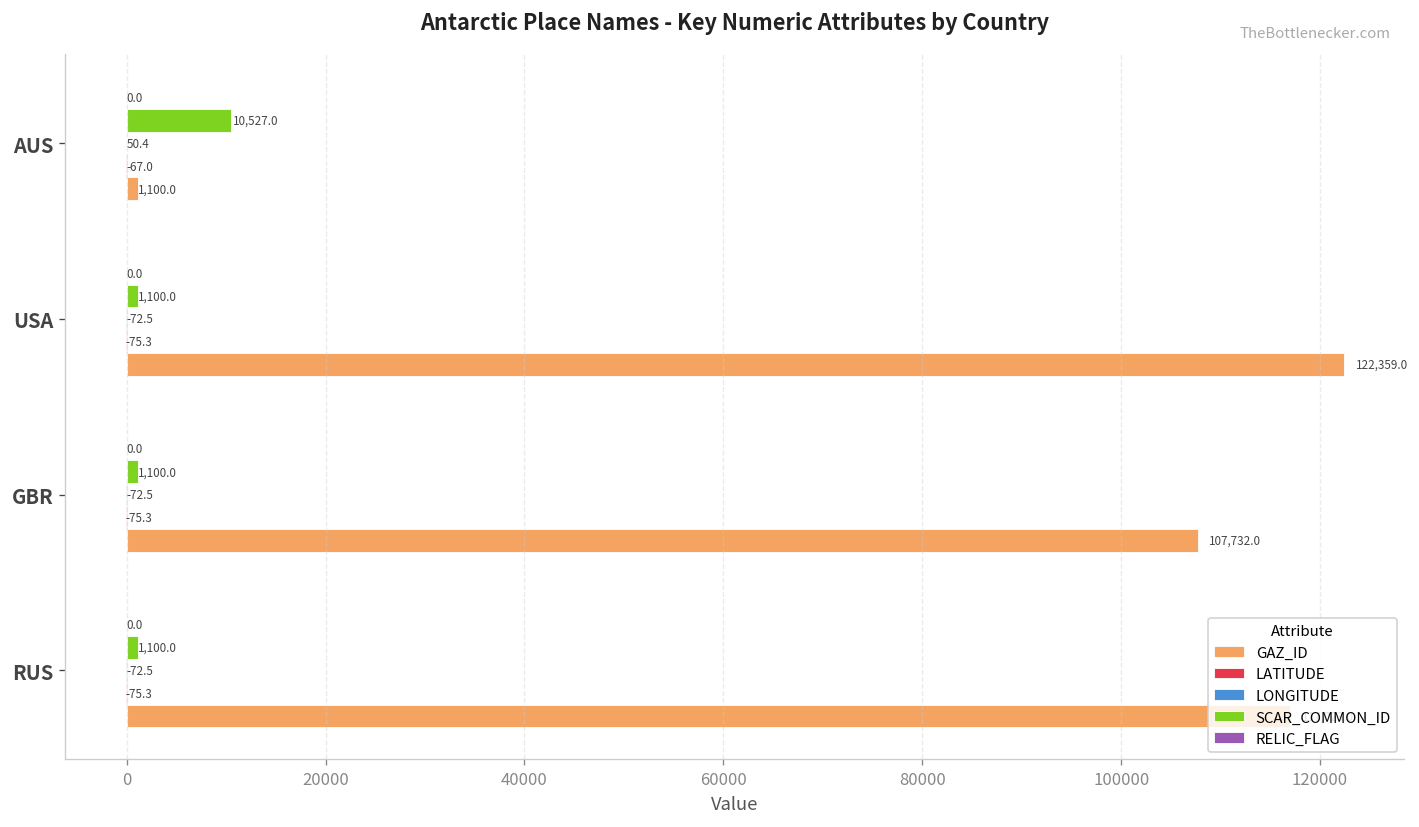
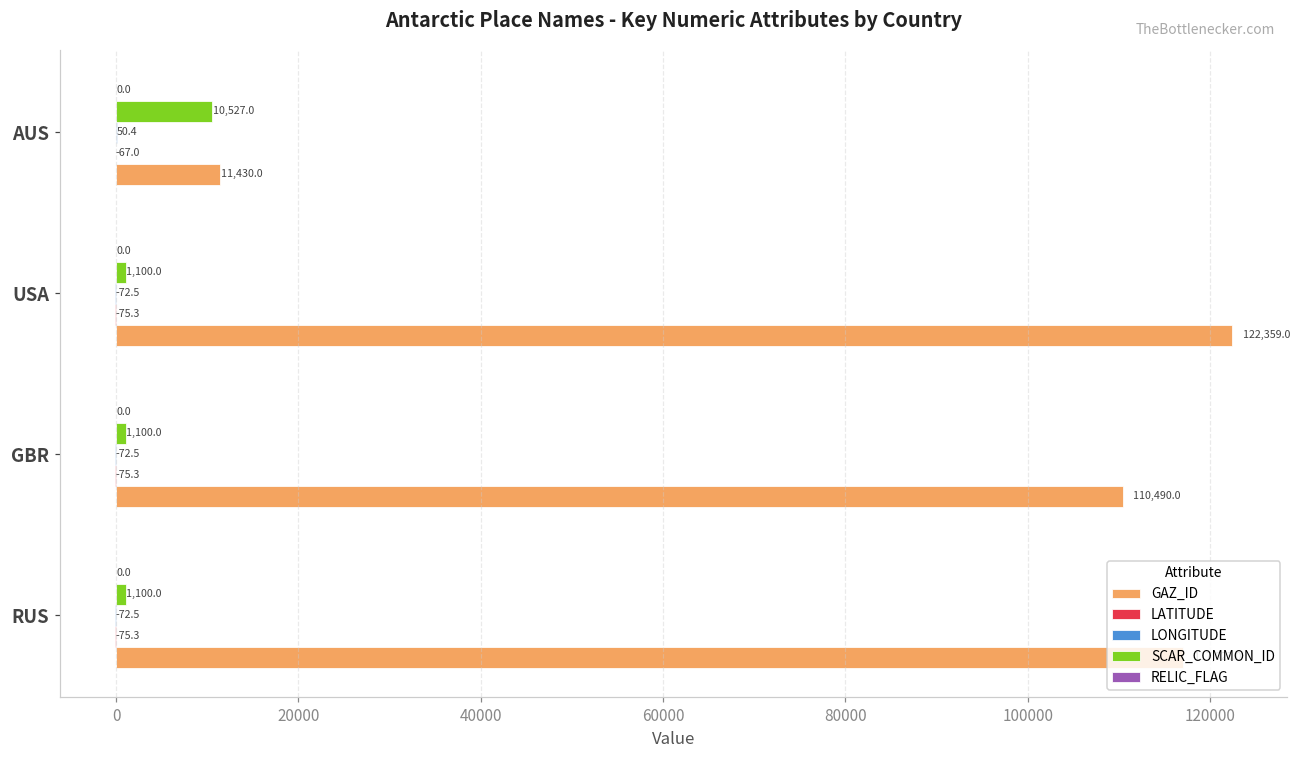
GAZ_ID, AUS: 1,100.0 -> 11,430.0
GAZ_ID, GBR: 107,732.0 -> 110,490.0
